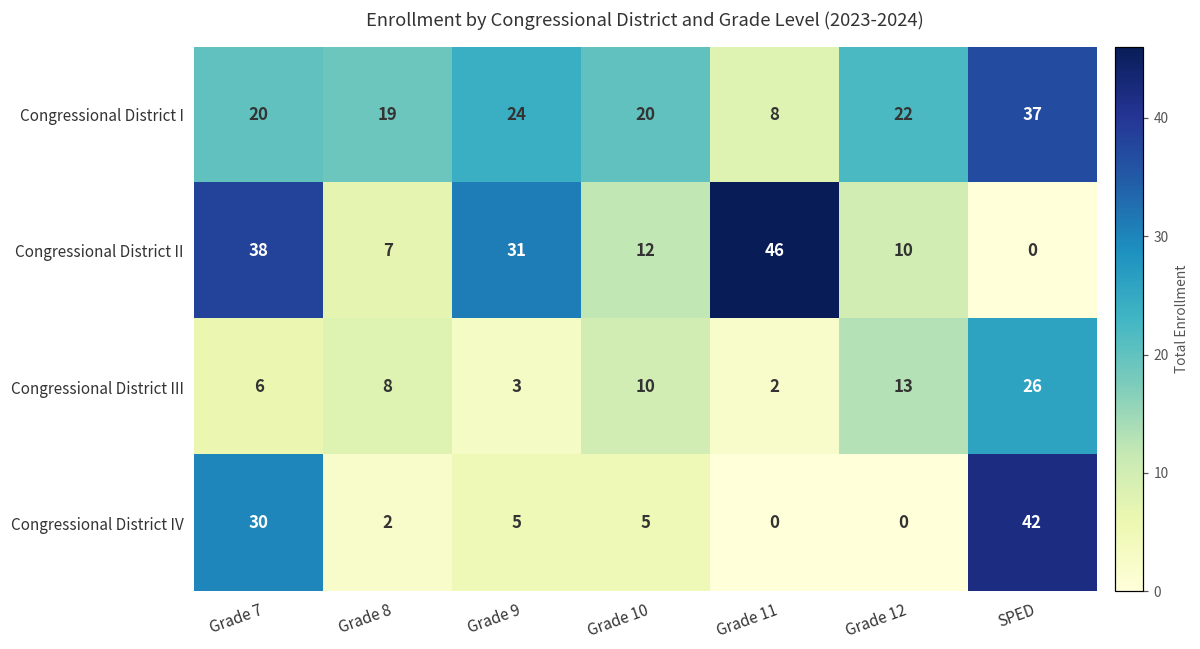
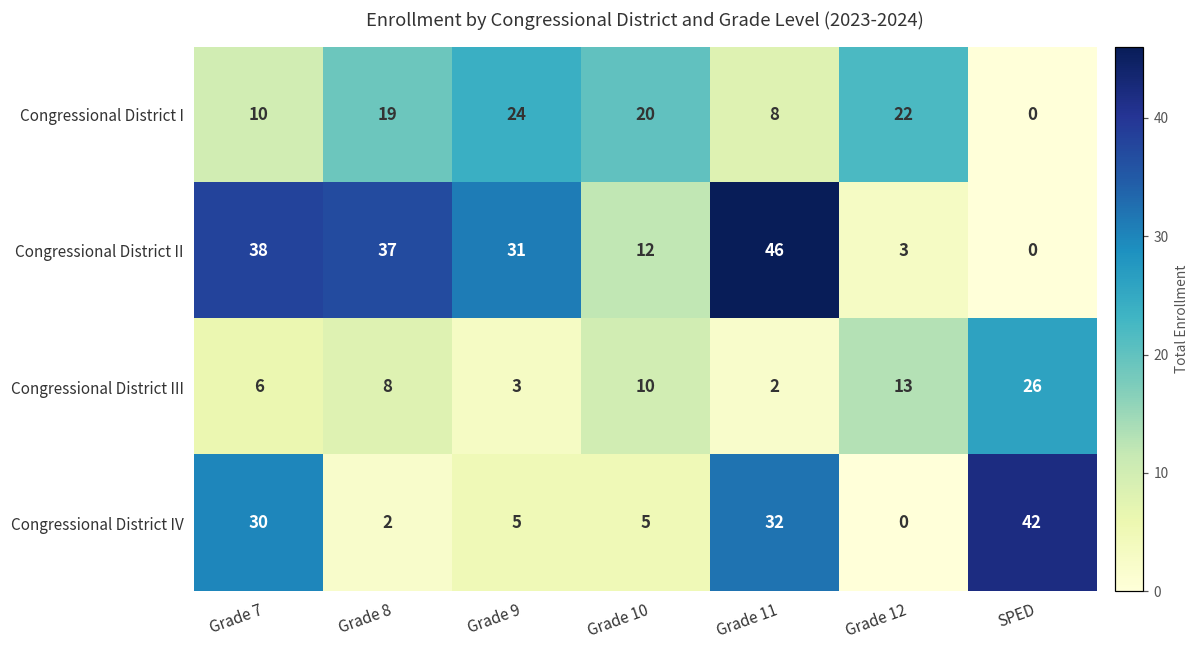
Congressional District I, Grade 7: 20 -> 10
Congressional District I, SPED: 37 -> 0
Congressional District II, Grade 8: 7 -> 37
Congressional District II, Grade 12: 10 -> 3
Congressional District IV, Grade 11: 0 -> 32
